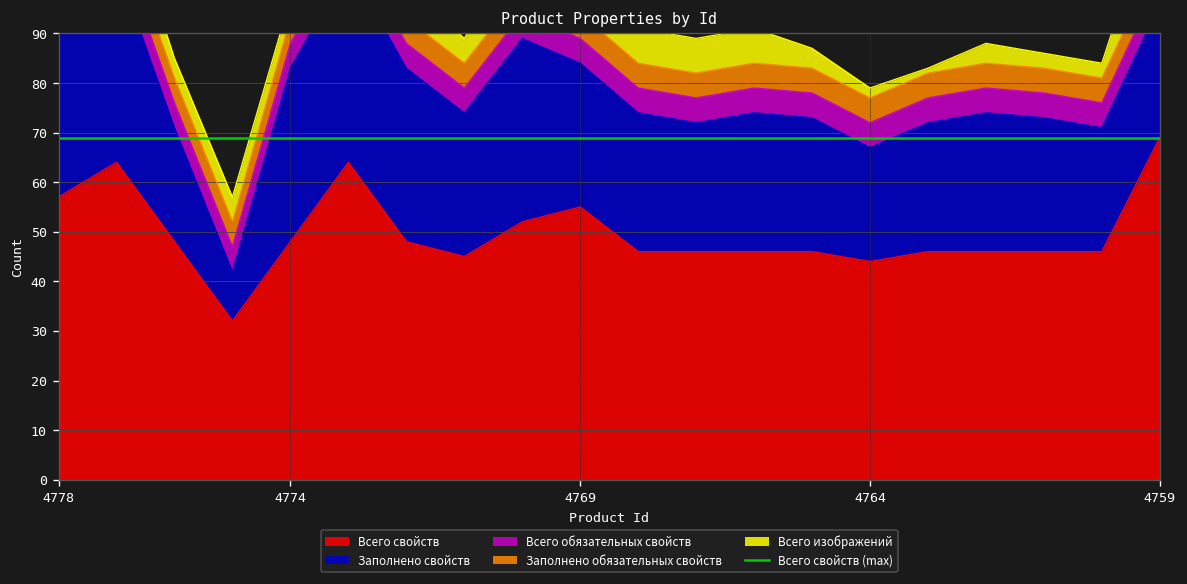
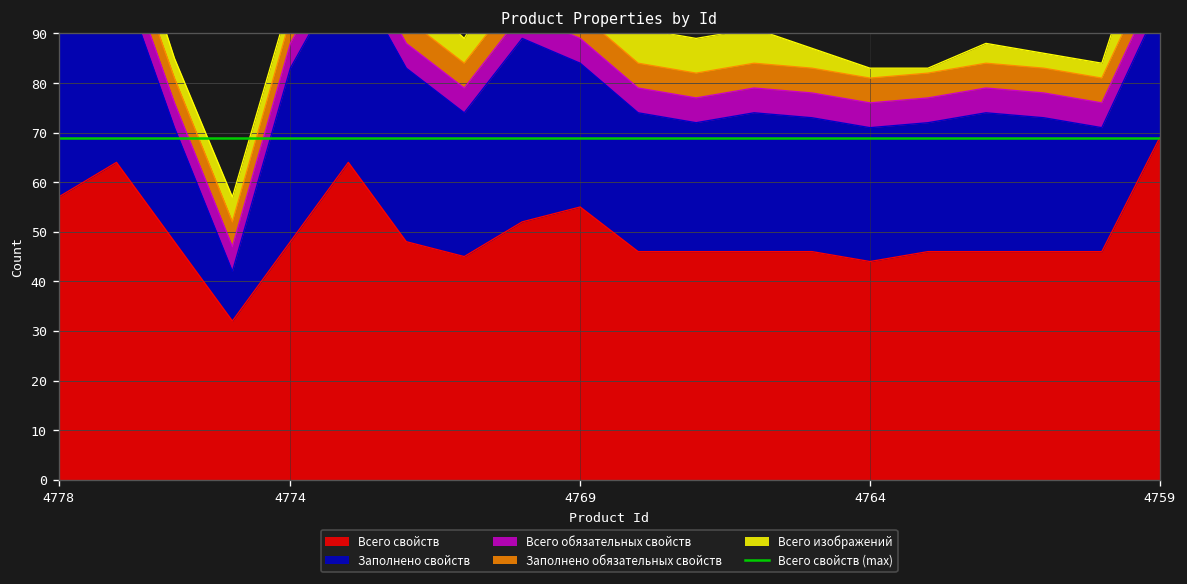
Заполнено свойств, 4764: 23 -> 27
